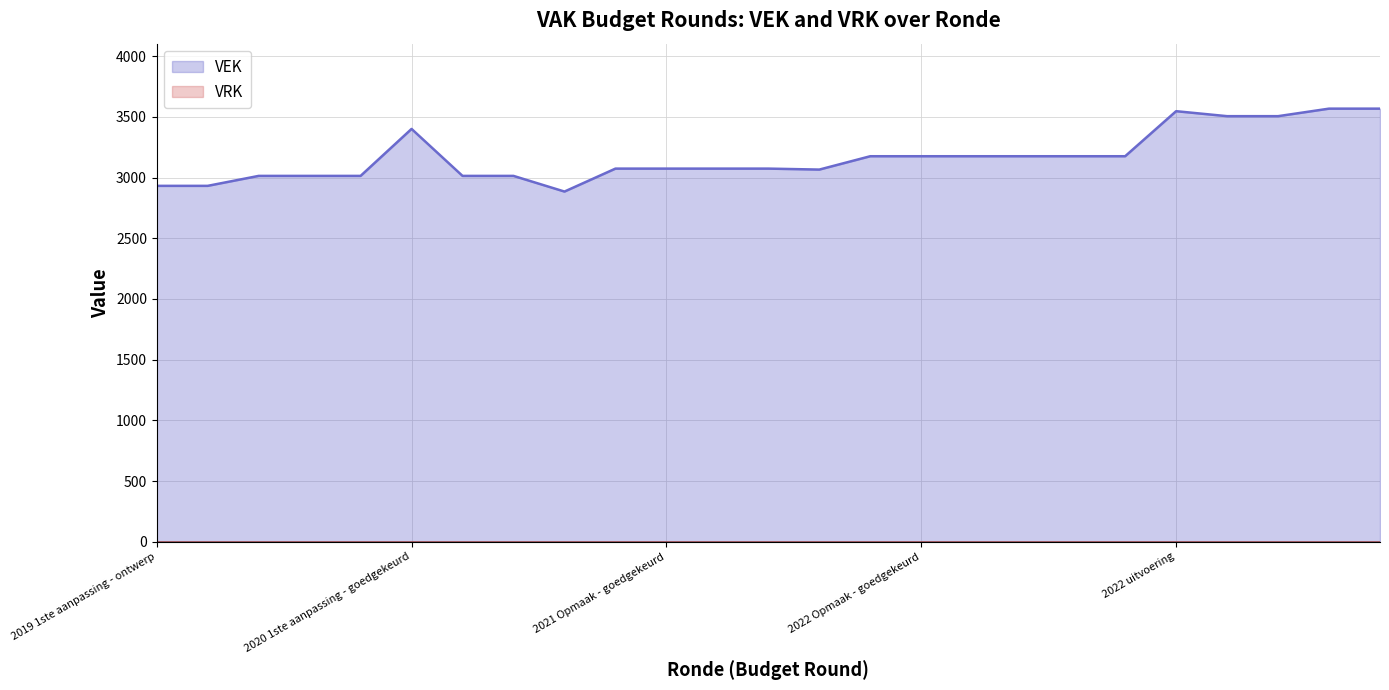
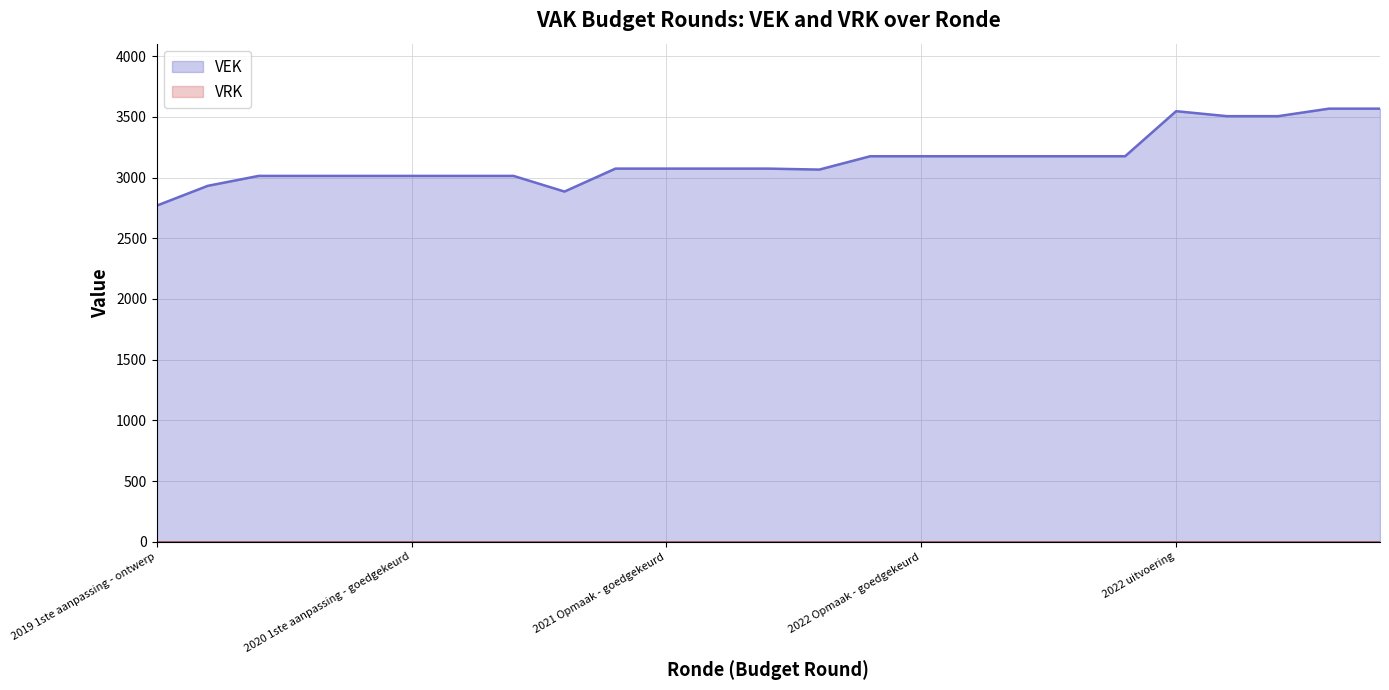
VEK, 2019 1ste aanpassing - ontwerp: 2930 -> 2770
VEK, 2020 1ste aanpassing - goedgekeurd: 3400 -> 3010
